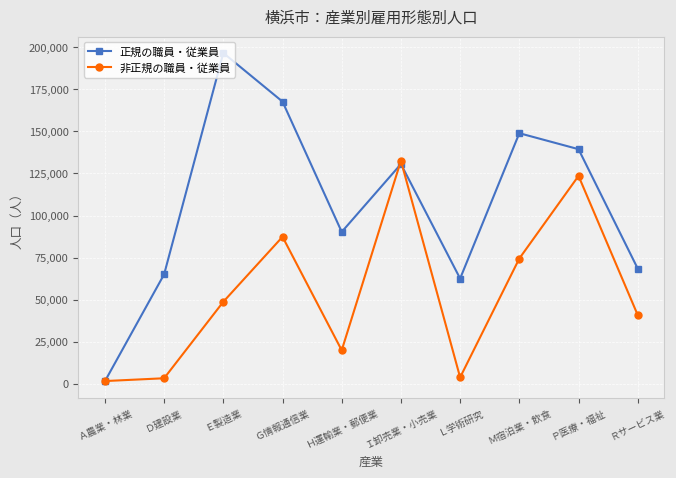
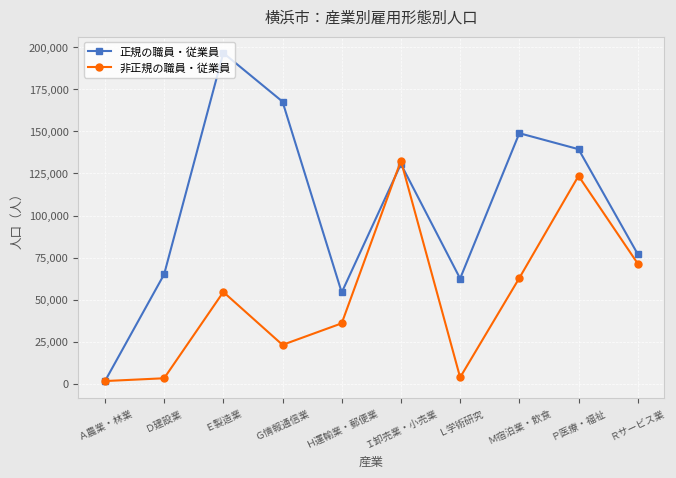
非正規の職員・従業員, Ｅ製造業: 49,000 -> 55,000
非正規の職員・従業員, Ｇ情報通信業: 87,000 -> 23,000
正規の職員・従業員, Ｈ運輸業・郵便業: 90,000 -> 54,000
非正規の職員・従業員, Ｈ運輸業・郵便業: 20,000 -> 36,000
非正規の職員・従業員, Ｍ宿泊業・飲食: 75,000 -> 63,000
正規の職員・従業員, Ｒサービス業: 69,000 -> 77,000
非正規の職員・従業員, Ｒサービス業: 41,000 -> 72,000
